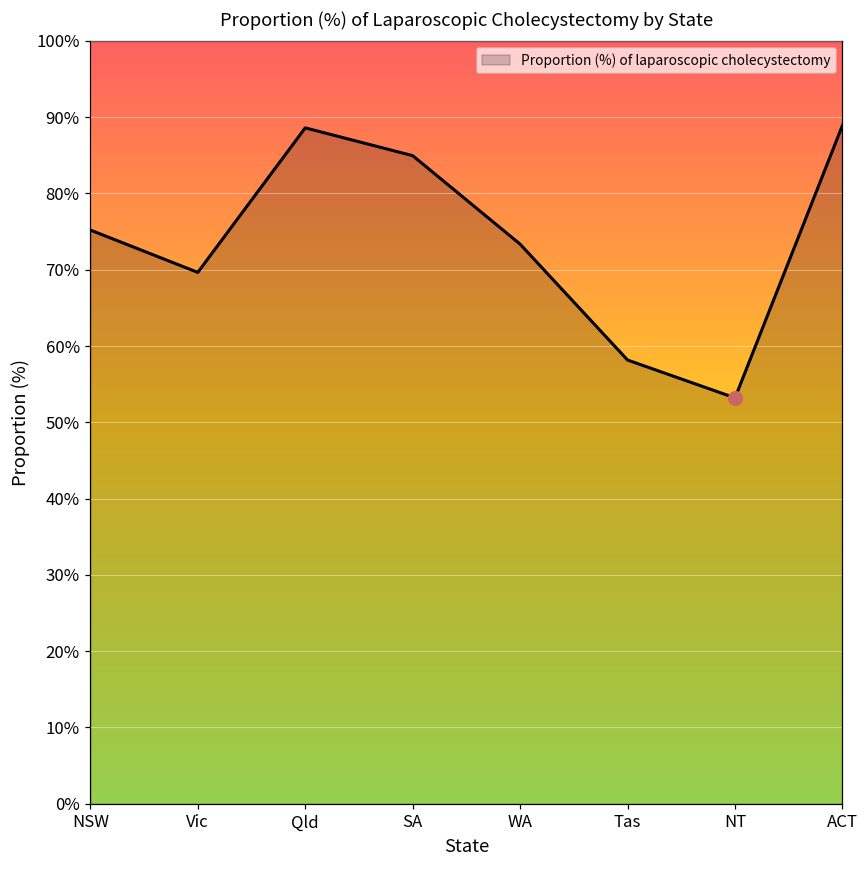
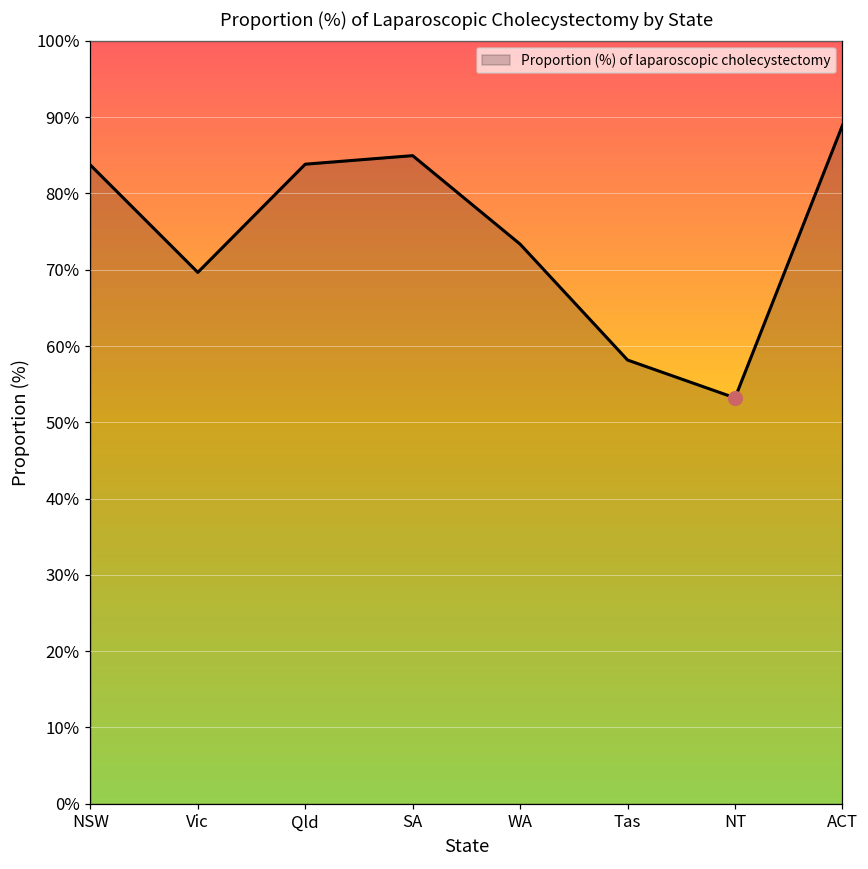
Proportion (%) of laparoscopic cholecystectomy, NSW: 75% -> 84%
Proportion (%) of laparoscopic cholecystectomy, Qld: 89% -> 84%
